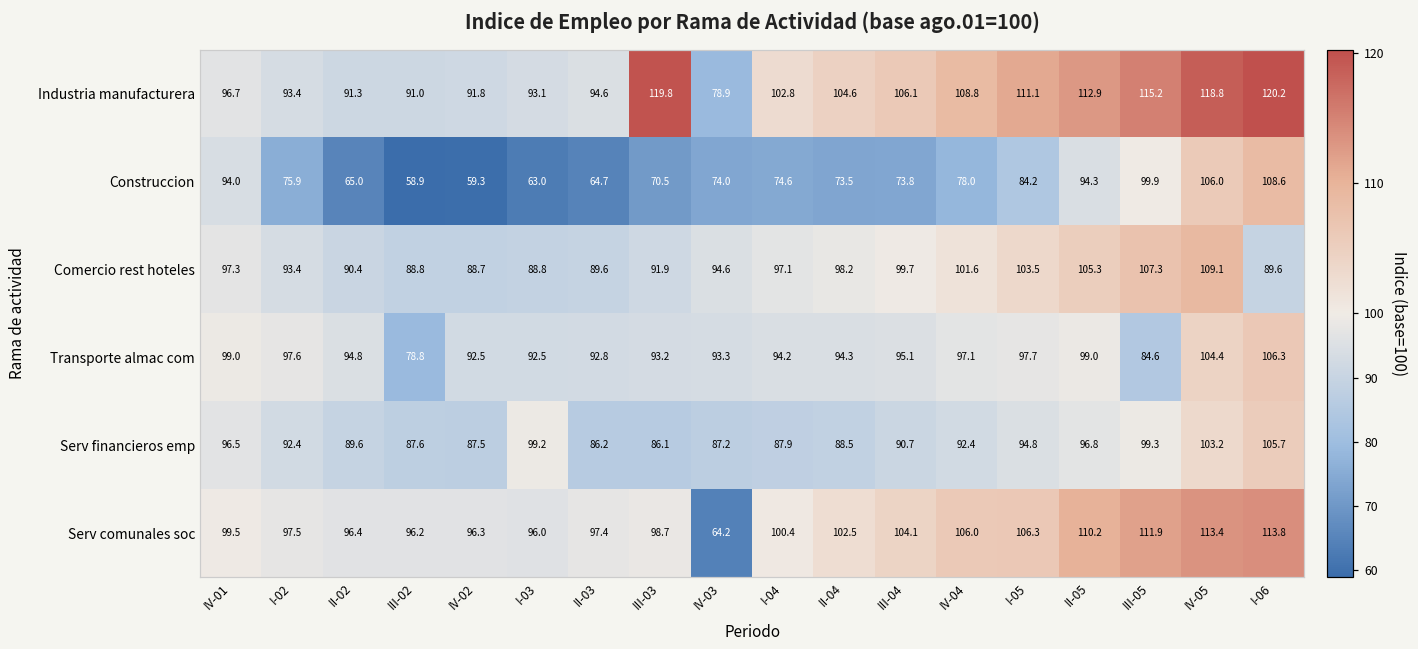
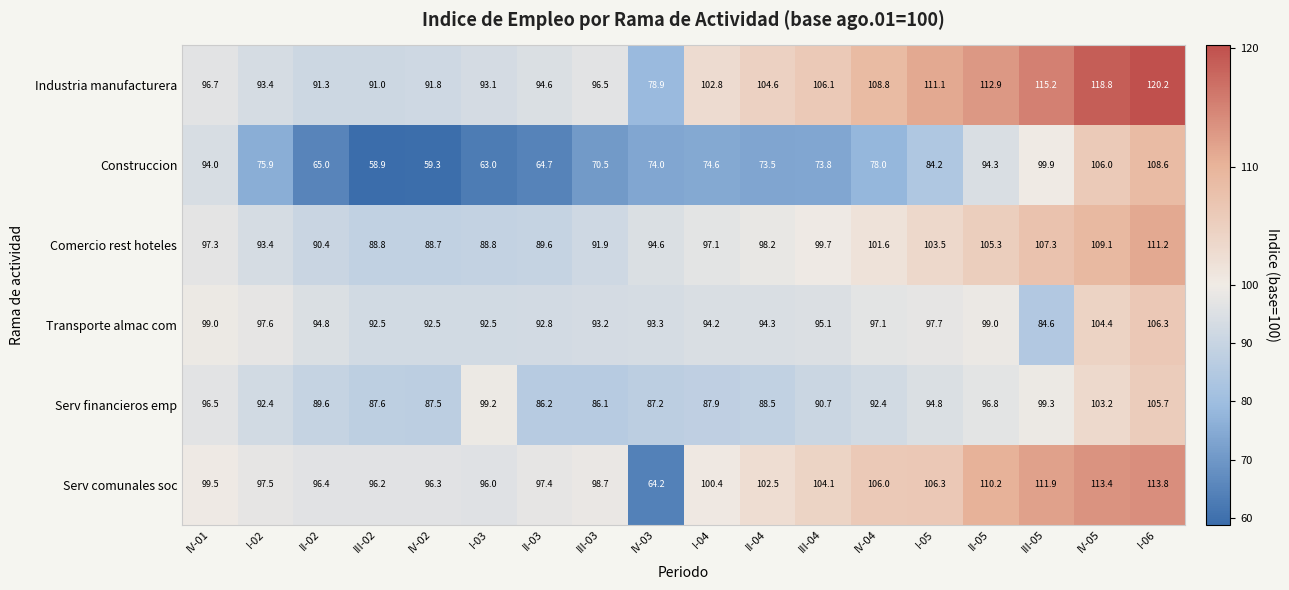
Industria manufacturera, III-03: 119.8 -> 96.5
Comercio rest hoteles, I-06: 89.6 -> 111.2
Transporte almac com, III-02: 78.8 -> 92.5
